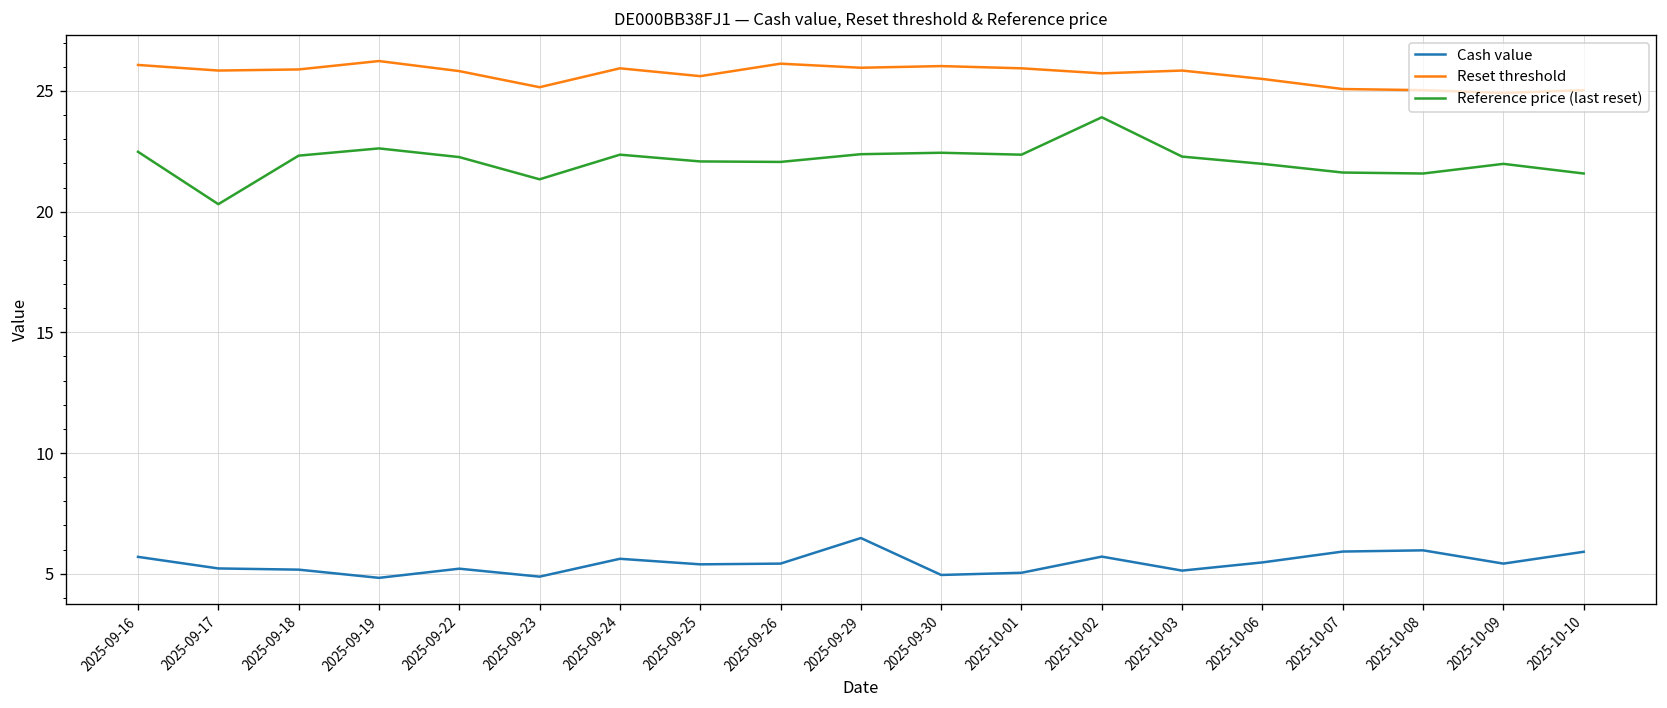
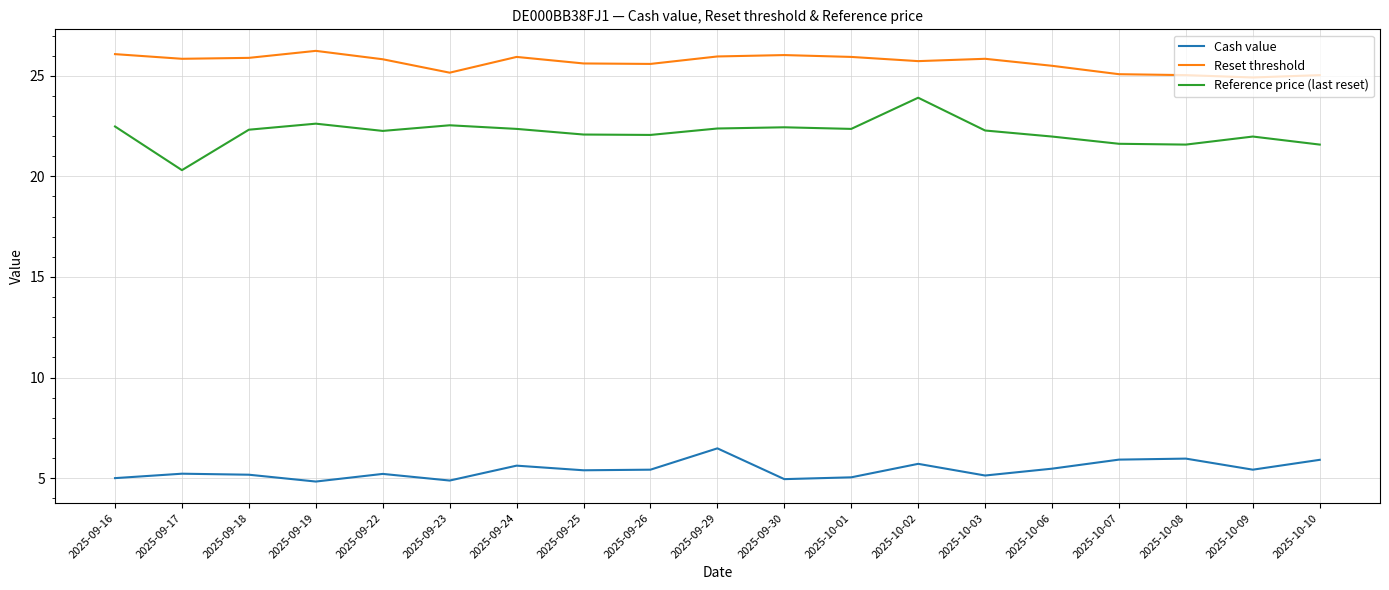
Cash value, 2025-09-16: 5.7 -> 5.0
Reference price (last reset), 2025-09-23: 21.3 -> 22.5
Reset threshold, 2025-09-26: 26.1 -> 25.6
